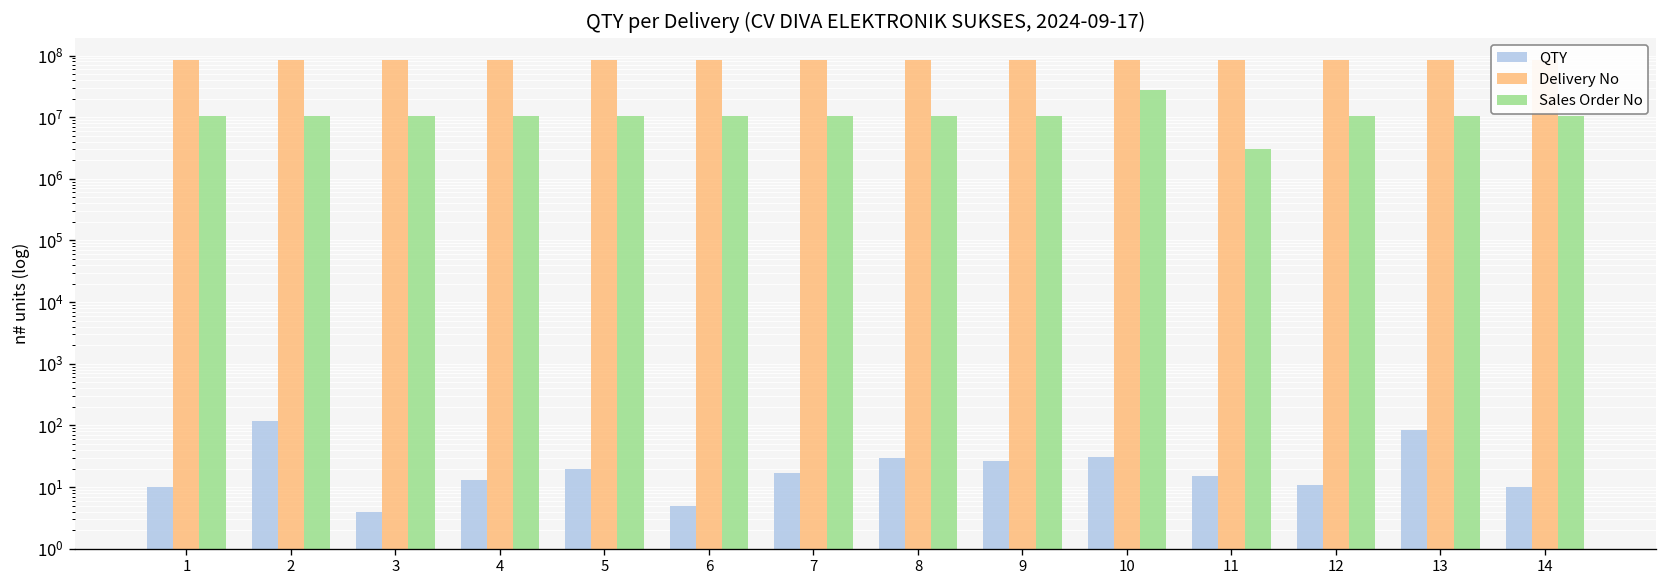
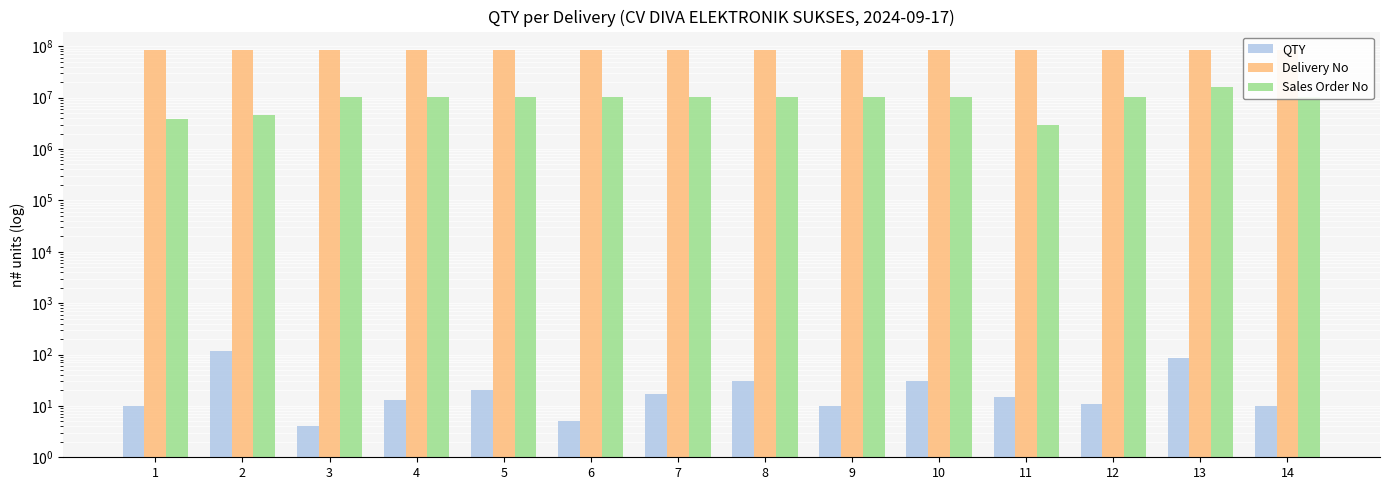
Sales Order No, 1: 10000000 -> 4000000
Sales Order No, 2: 10000000 -> 5000000
QTY, 9: 30 -> 10
Sales Order No, 10: 30000000 -> 10000000
Sales Order No, 13: 10000000 -> 16000000
